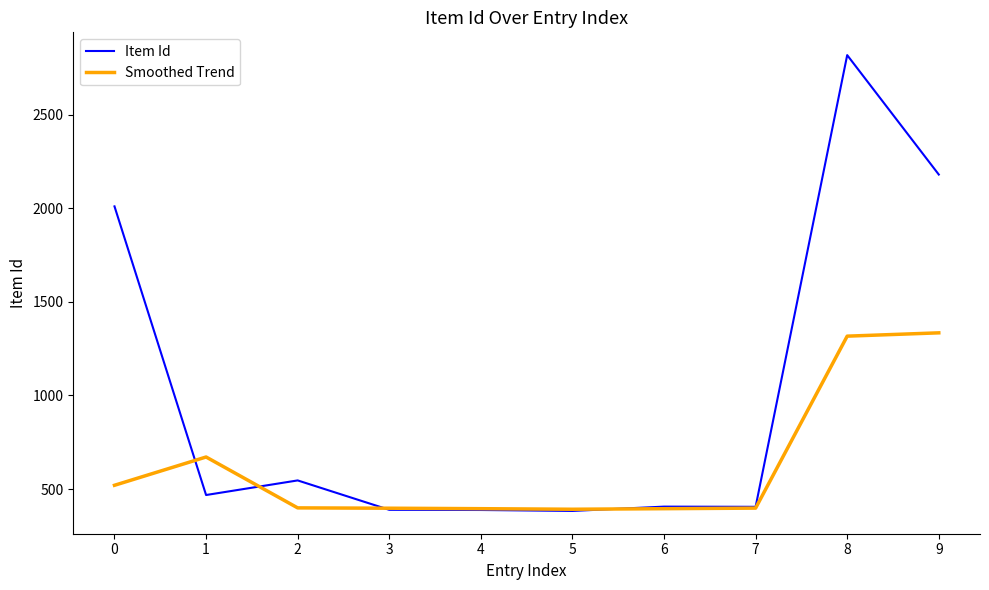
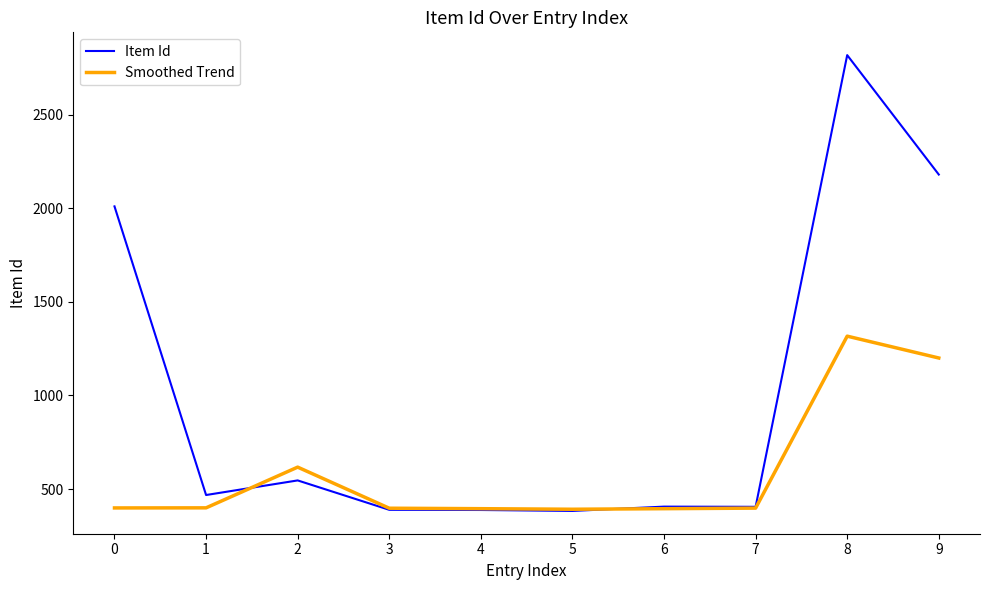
Smoothed Trend, 0: 520 -> 400
Smoothed Trend, 1: 670 -> 400
Smoothed Trend, 2: 400 -> 620
Smoothed Trend, 9: 1330 -> 1200
